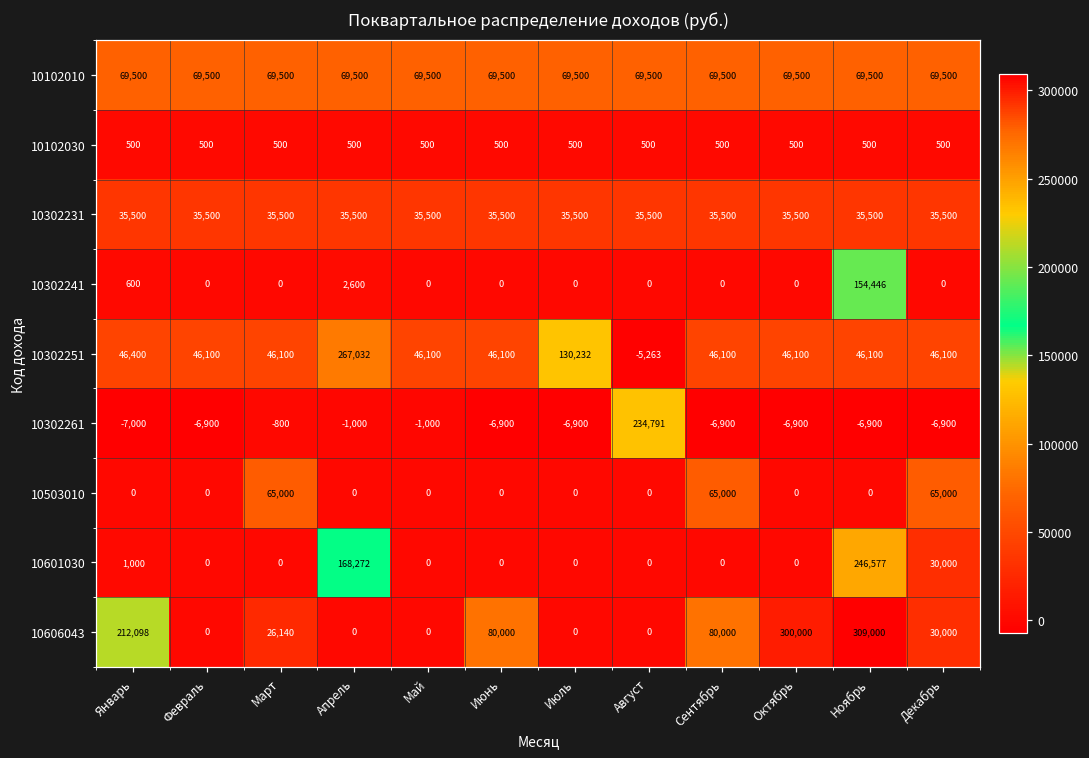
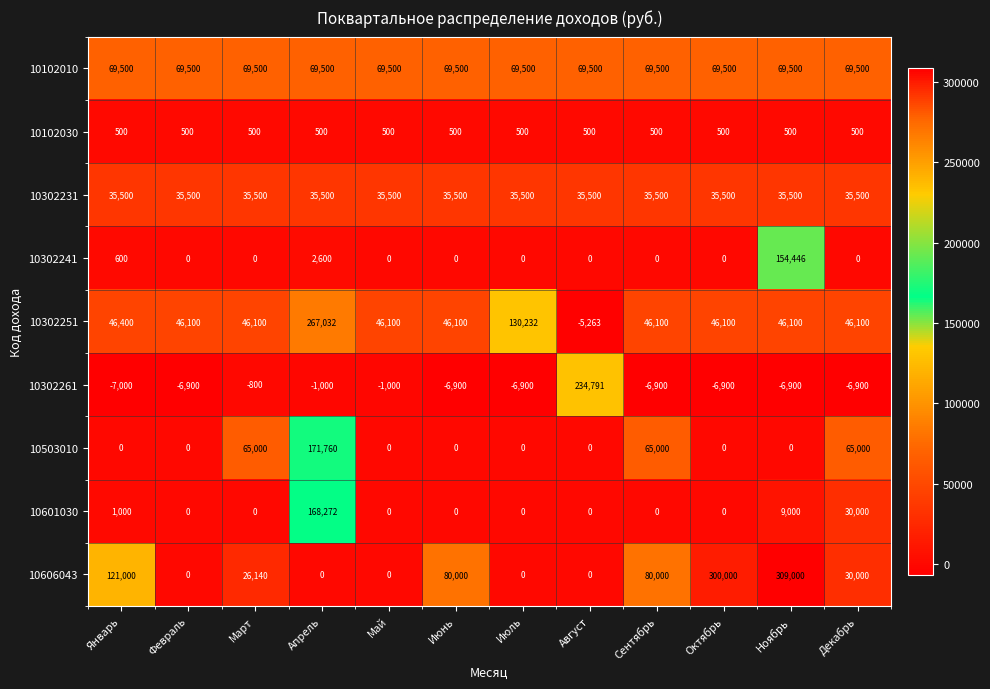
10503010, Апрель: 0 -> 171,760
10601030, Ноябрь: 246,577 -> 9,000
10606043, Январь: 212,098 -> 121,000
